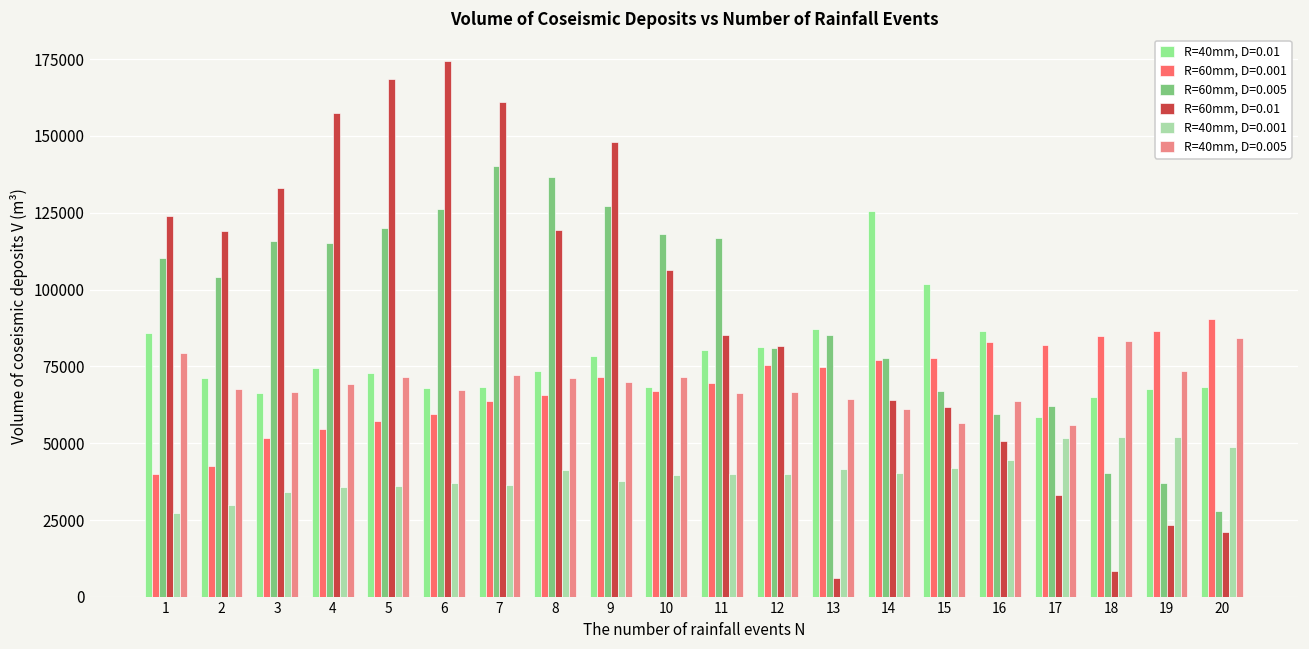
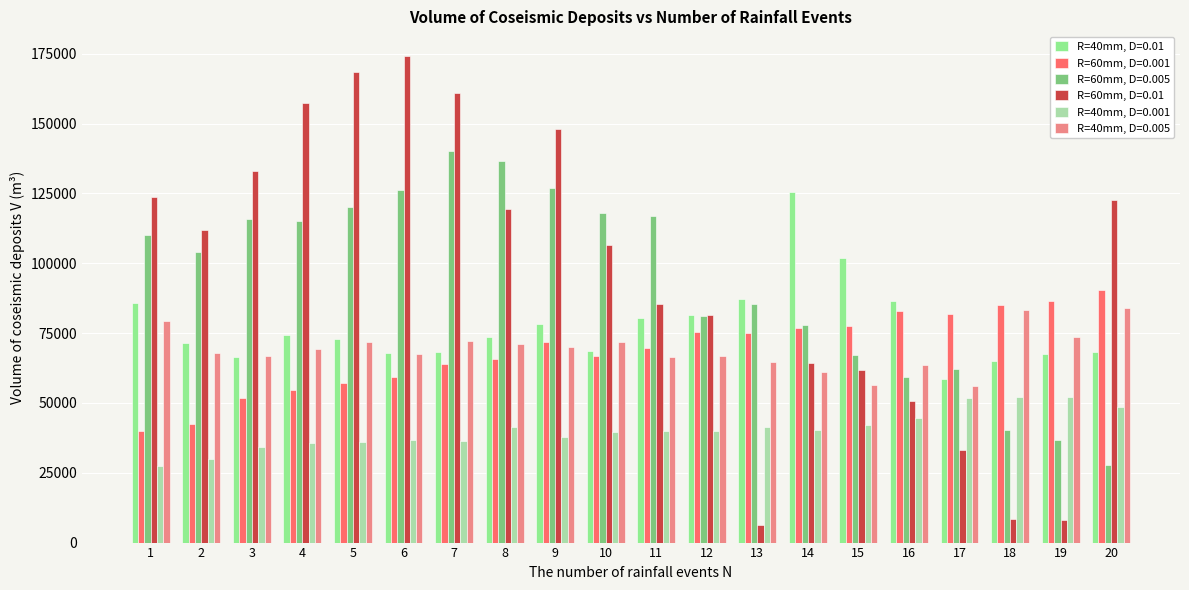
R=60mm, D=0.01, 2: 119000 -> 112000
R=60mm, D=0.01, 19: 24000 -> 8000
R=60mm, D=0.01, 20: 21000 -> 123000
